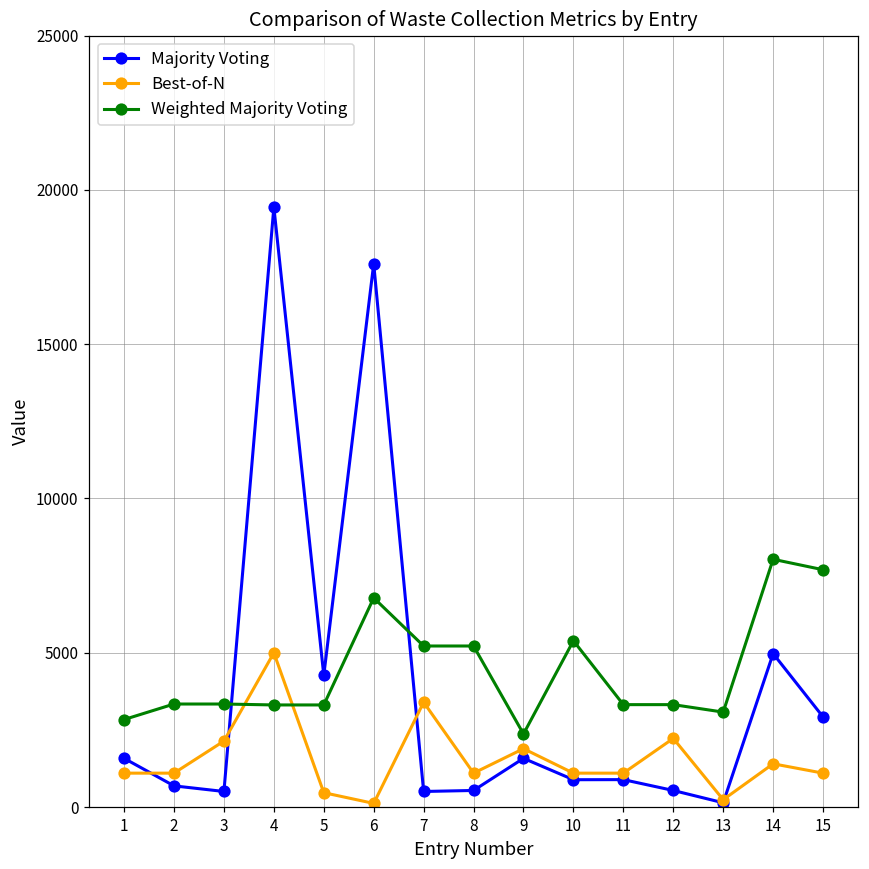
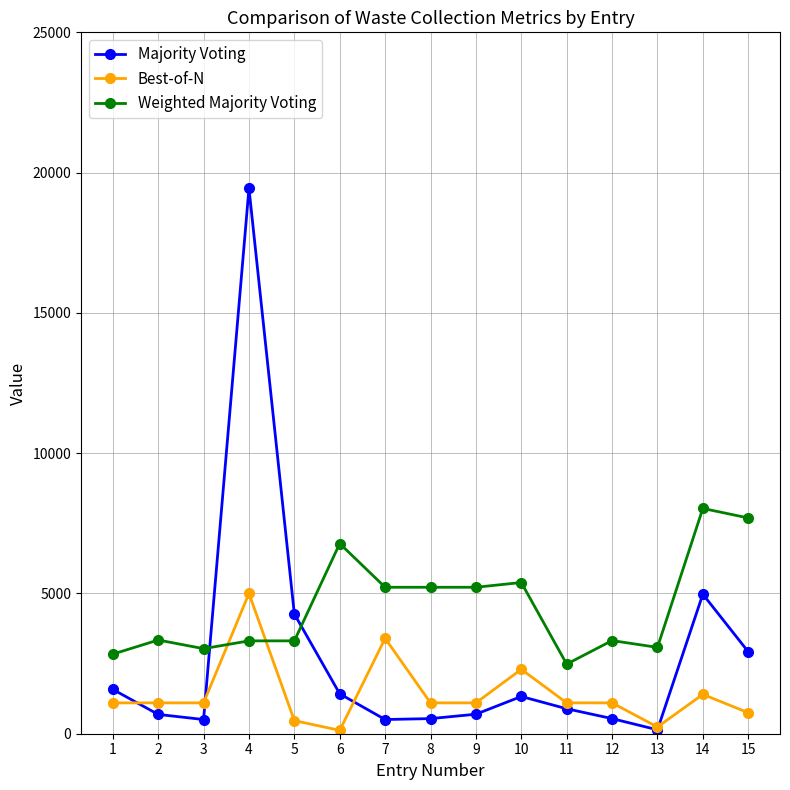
Best-of-N, 3: 2100 -> 1100
Weighted Majority Voting, 3: 3300 -> 3000
Majority Voting, 6: 17600 -> 1400
Majority Voting, 9: 1600 -> 700
Best-of-N, 9: 1900 -> 1100
Weighted Majority Voting, 9: 2400 -> 5200
Majority Voting, 10: 900 -> 1300
Best-of-N, 10: 1100 -> 2300
Weighted Majority Voting, 11: 3300 -> 2500
Best-of-N, 12: 2200 -> 1100
Best-of-N, 15: 1100 -> 700
